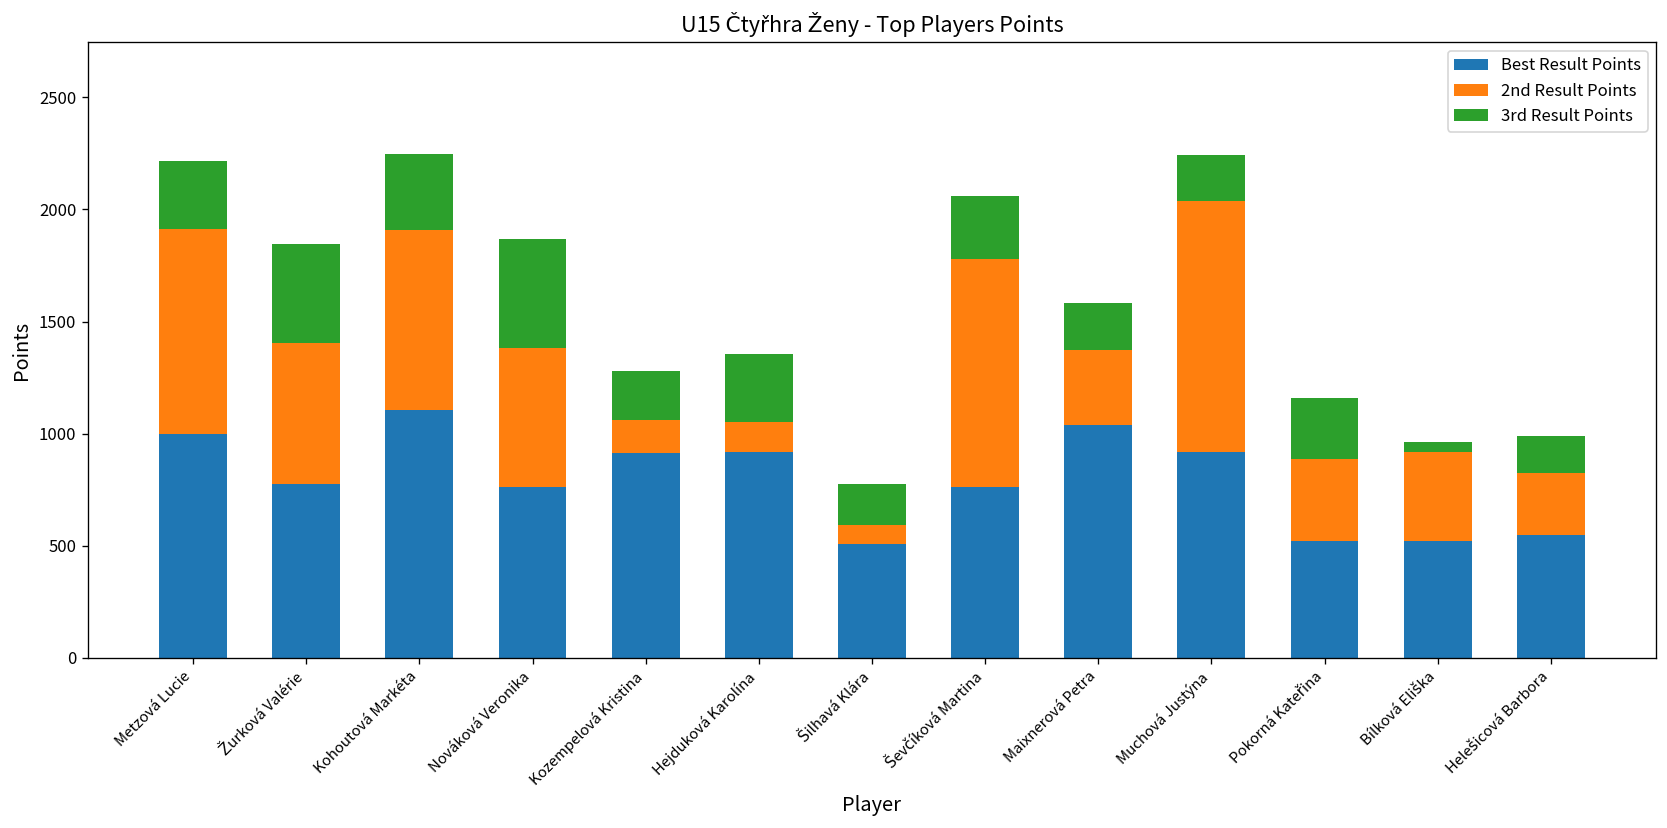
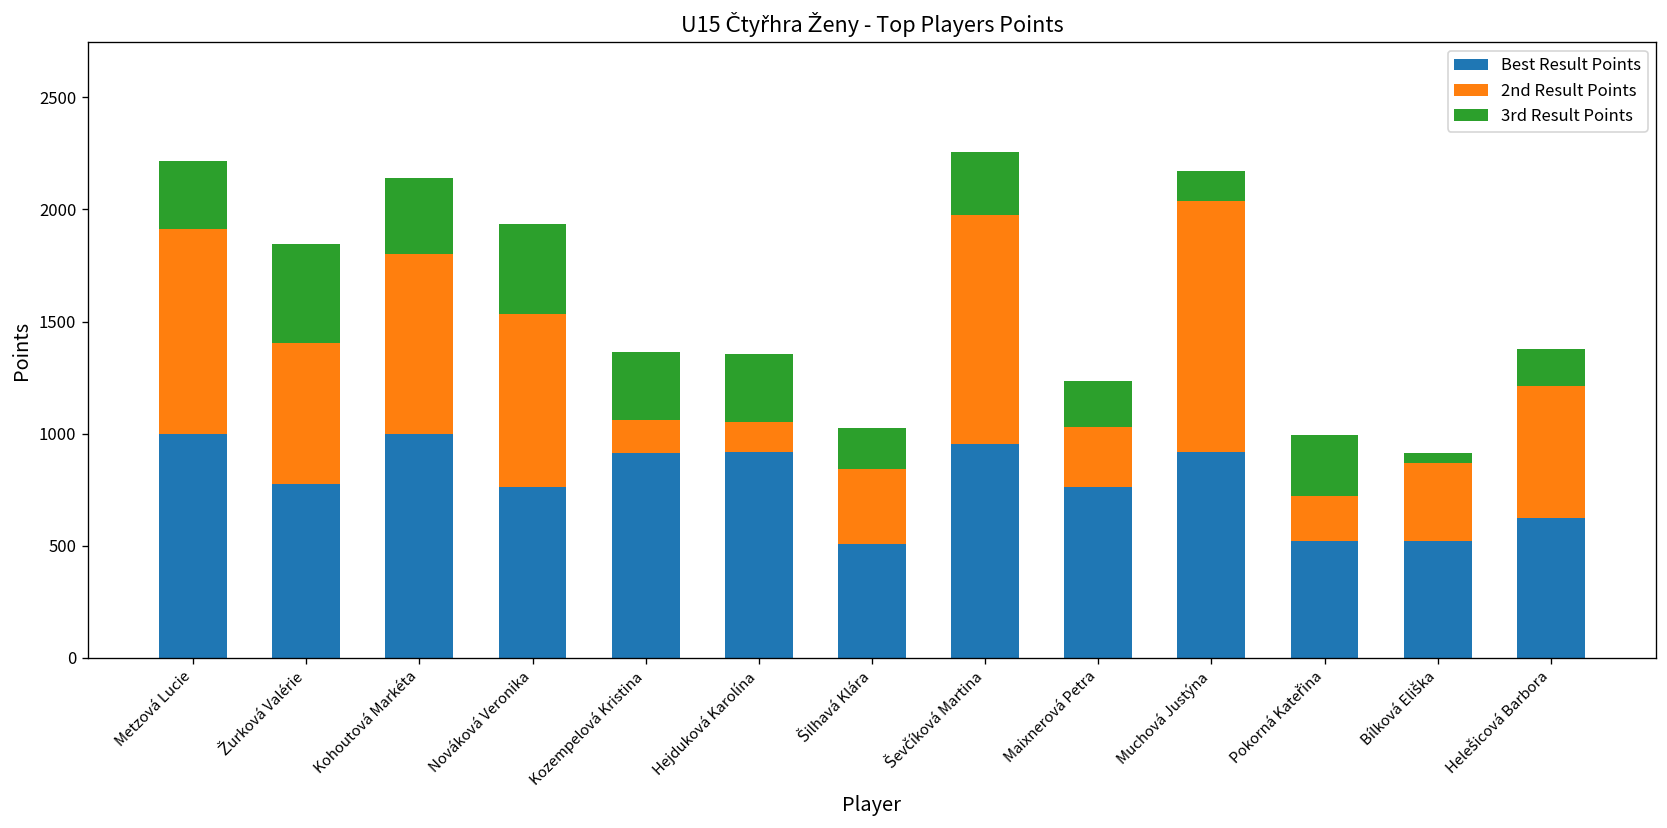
Best Result Points, Kohoutová Markéta: 1110 -> 1000
2nd Result Points, Nováková Veronika: 620 -> 770
3rd Result Points, Nováková Veronika: 480 -> 400
3rd Result Points, Kozempelová Kristina: 220 -> 300
2nd Result Points, Šilhavá Klára: 90 -> 340
Best Result Points, Ševčíková Martina: 760 -> 950
Best Result Points, Maixnerová Petra: 1040 -> 760
2nd Result Points, Maixnerová Petra: 340 -> 270
3rd Result Points, Muchová Justýna: 210 -> 140
2nd Result Points, Pokorná Kateřina: 370 -> 200
2nd Result Points, Bílková Eliška: 400 -> 350
Best Result Points, Helešicová Barbora: 550 -> 620
2nd Result Points, Helešicová Barbora: 280 -> 590
